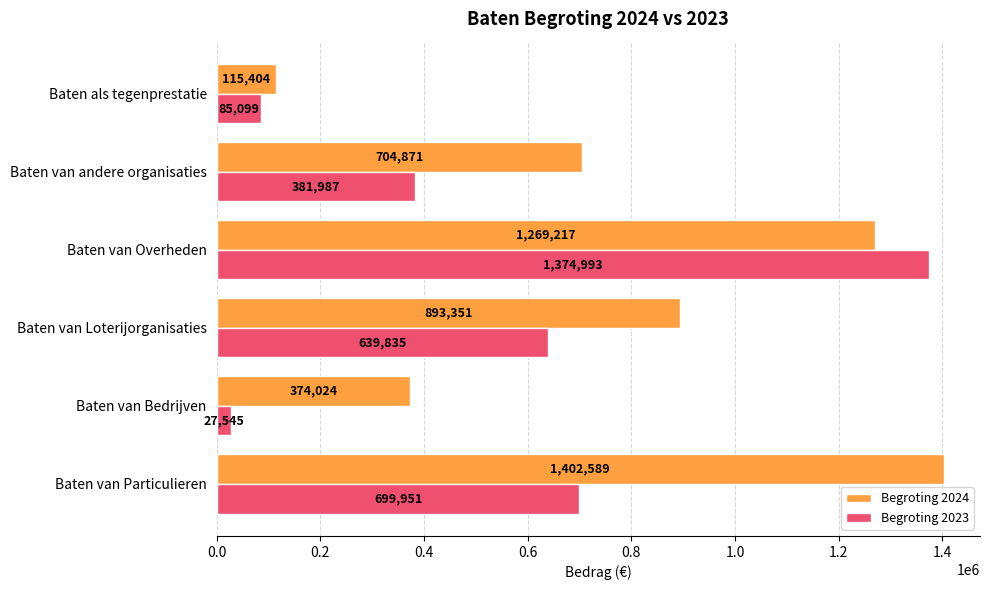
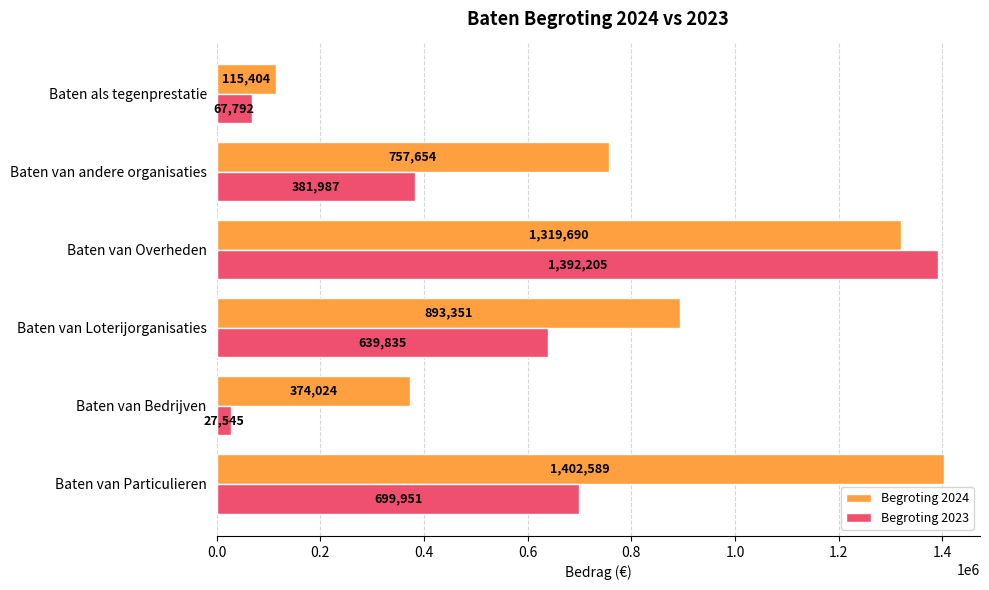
Begroting 2023, Baten als tegenprestatie: 85,099 -> 67,792
Begroting 2024, Baten van andere organisaties: 704,871 -> 757,654
Begroting 2024, Baten van Overheden: 1,269,217 -> 1,319,690
Begroting 2023, Baten van Overheden: 1,374,993 -> 1,392,205
